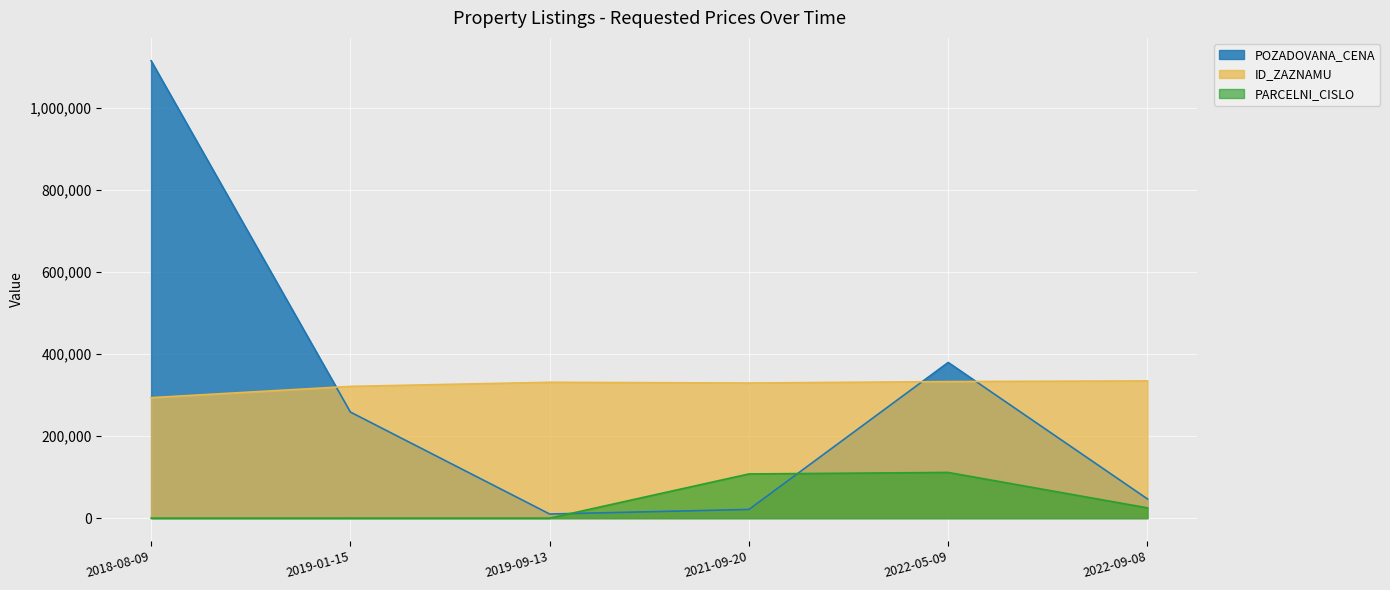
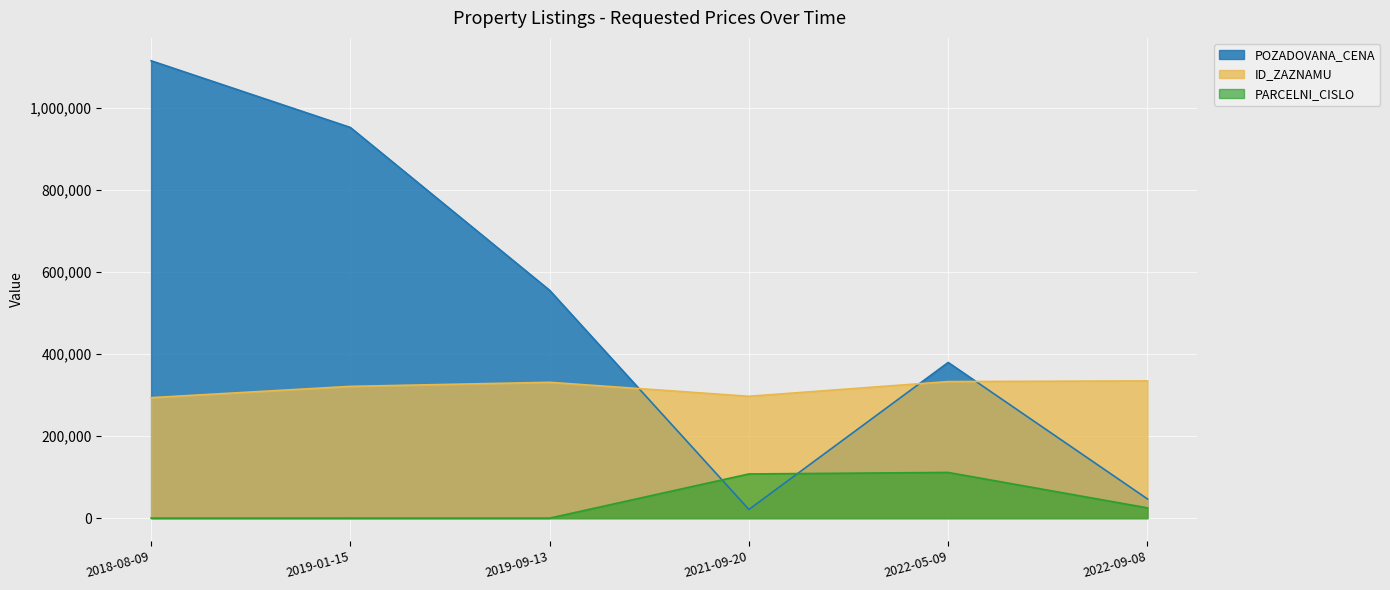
POZADOVANA_CENA, 2019-01-15: 260,000 -> 950,000
POZADOVANA_CENA, 2019-09-13: 10,000 -> 560,000
ID_ZAZNAMU, 2021-09-20: 330,000 -> 300,000
